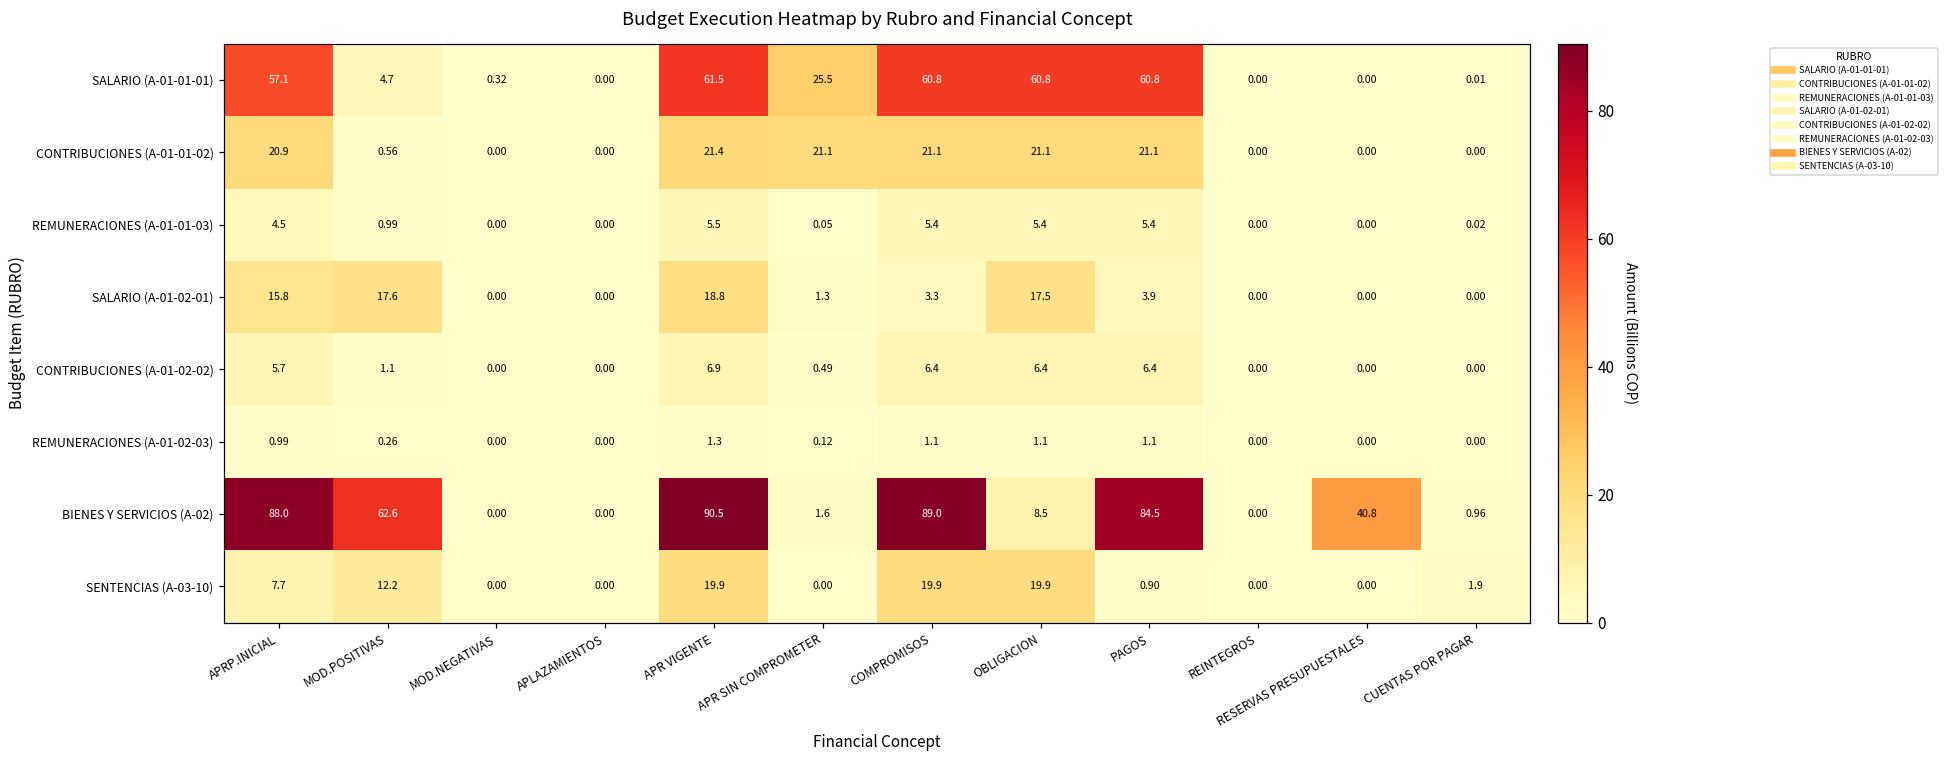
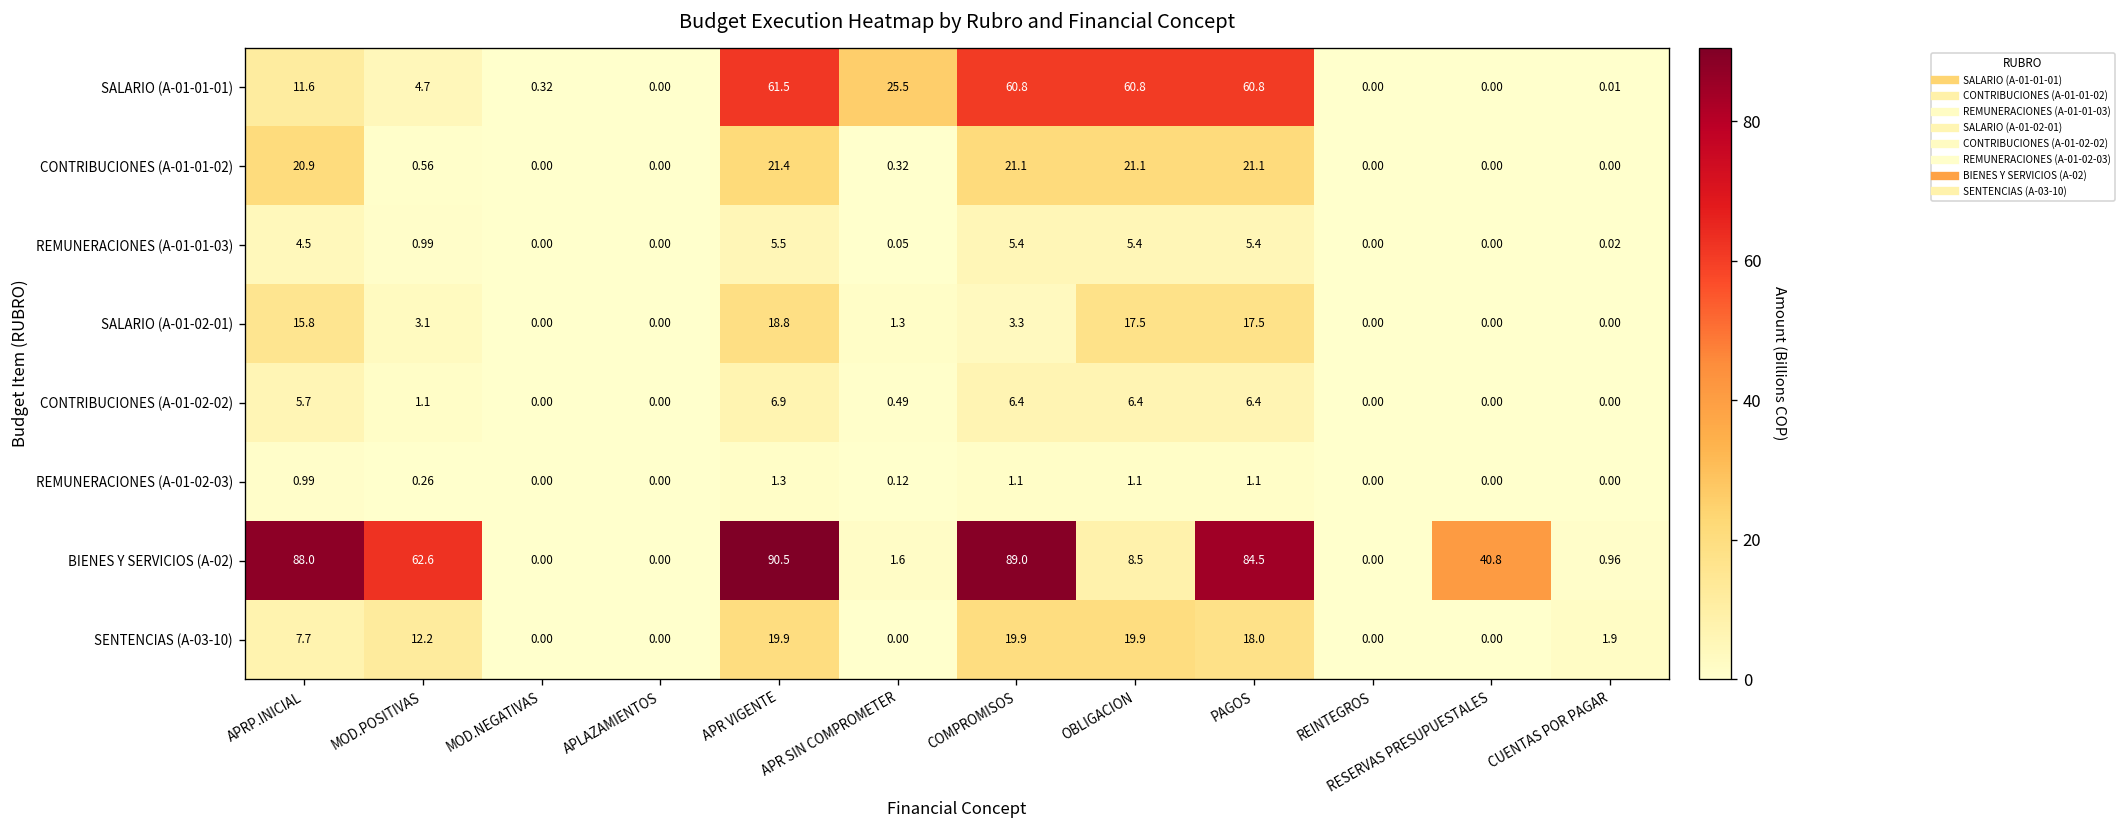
SALARIO (A-01-01-01), APRP.INICIAL: 57.1 -> 11.6
CONTRIBUCIONES (A-01-01-02), APR SIN COMPROMETER: 21.1 -> 0.32
SALARIO (A-01-02-01), MOD.POSITIVAS: 17.6 -> 3.1
SALARIO (A-01-02-01), PAGOS: 3.9 -> 17.5
SENTENCIAS (A-03-10), PAGOS: 0.90 -> 18.0
